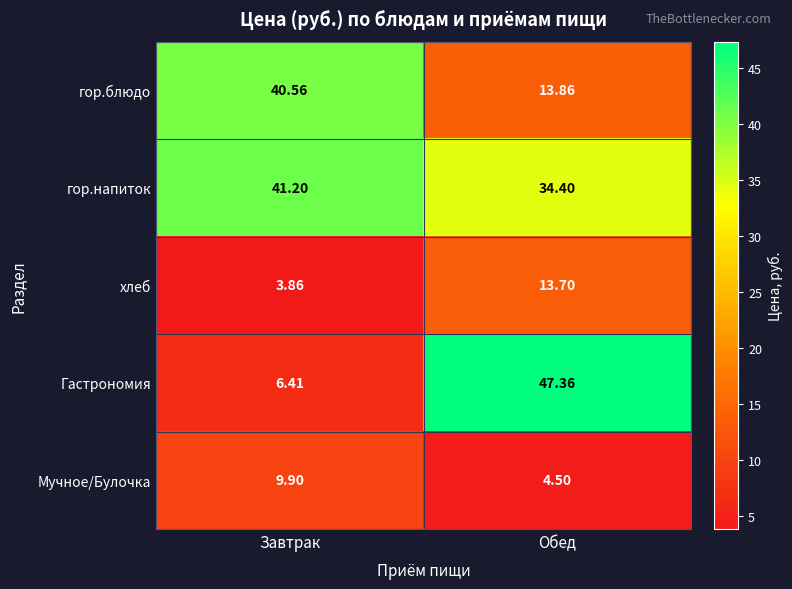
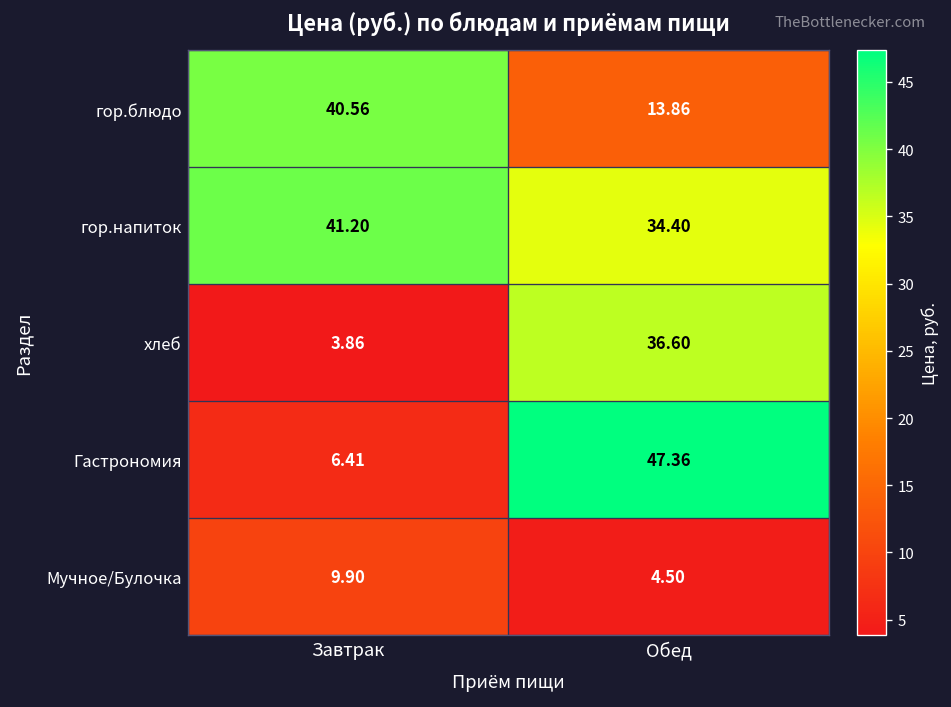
хлеб, Обед: 13.70 -> 36.60
